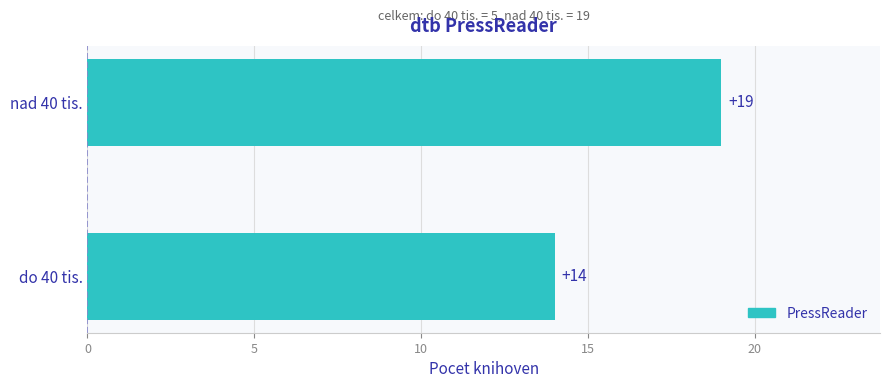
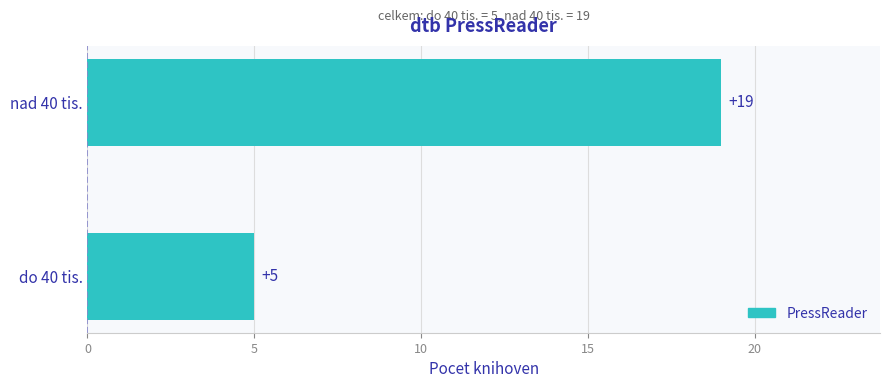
do 40 tis.: +14 -> +5
